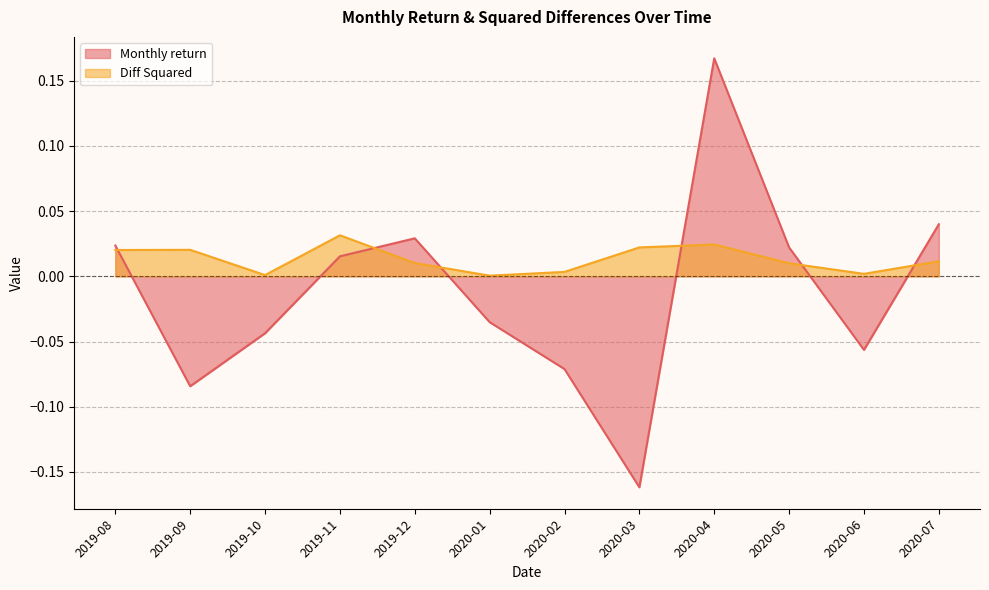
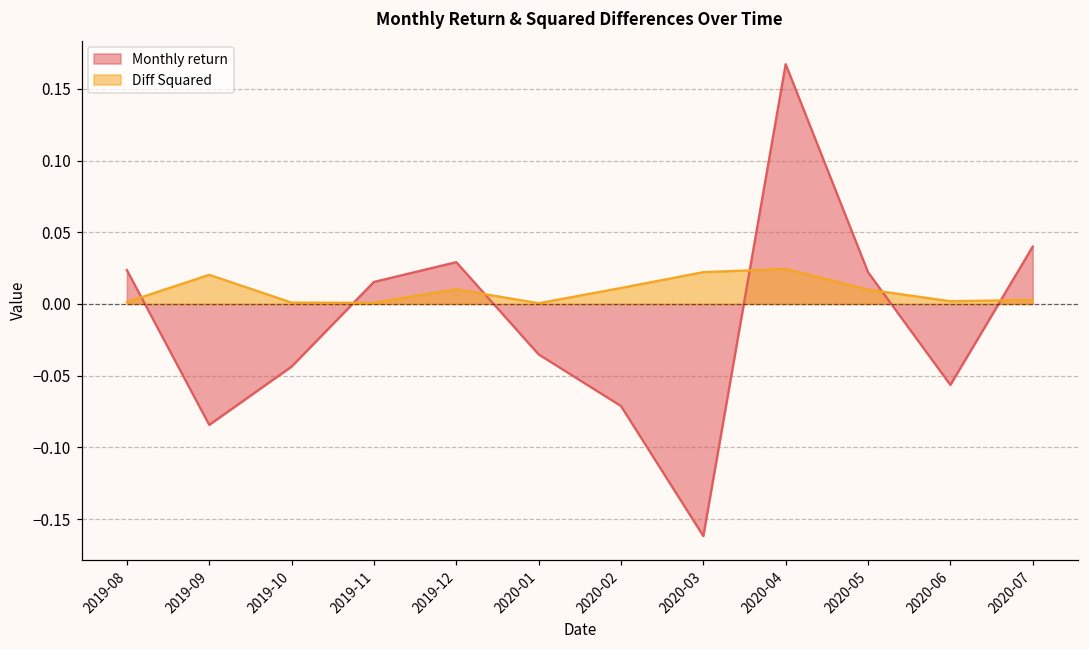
Diff Squared, 2019-08: 0.020 -> 0.001
Diff Squared, 2019-11: 0.031 -> 0.001
Diff Squared, 2020-02: 0.003 -> 0.011
Diff Squared, 2020-07: 0.012 -> 0.003
